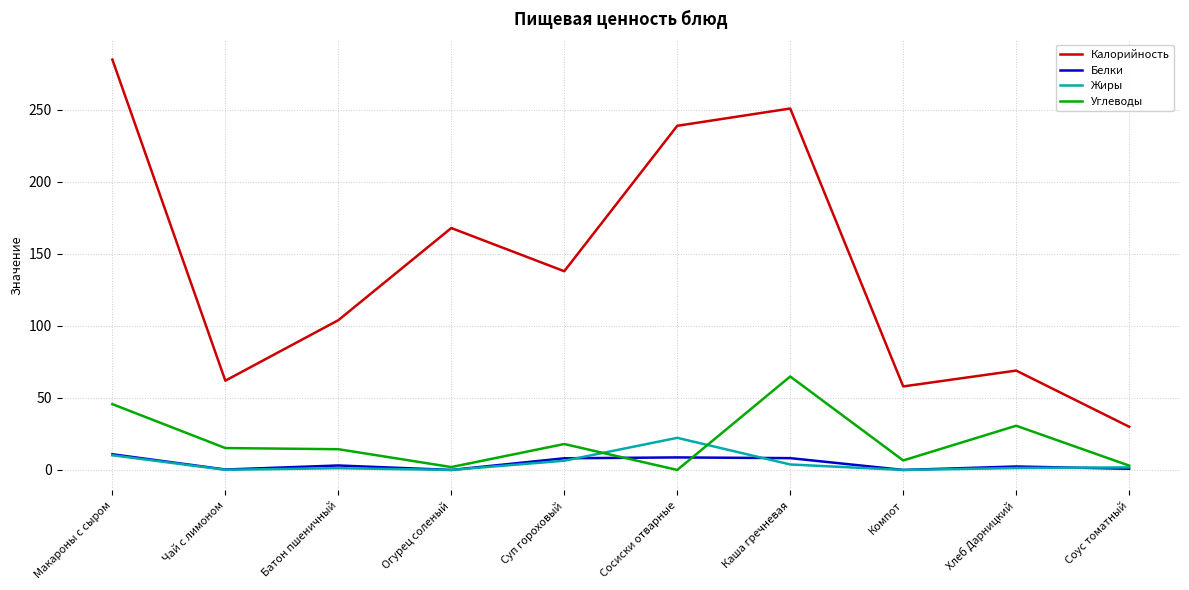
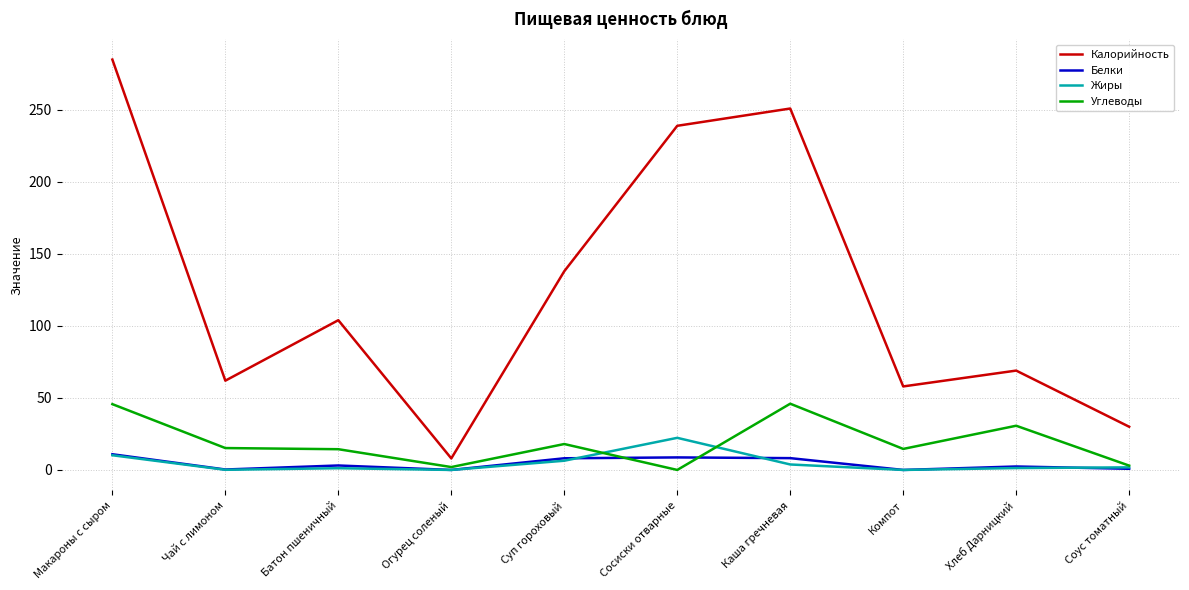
Калорийность, Огурец соленый: 168 -> 8
Углеводы, Каша гречневая: 65 -> 46
Углеводы, Компот: 7 -> 15
